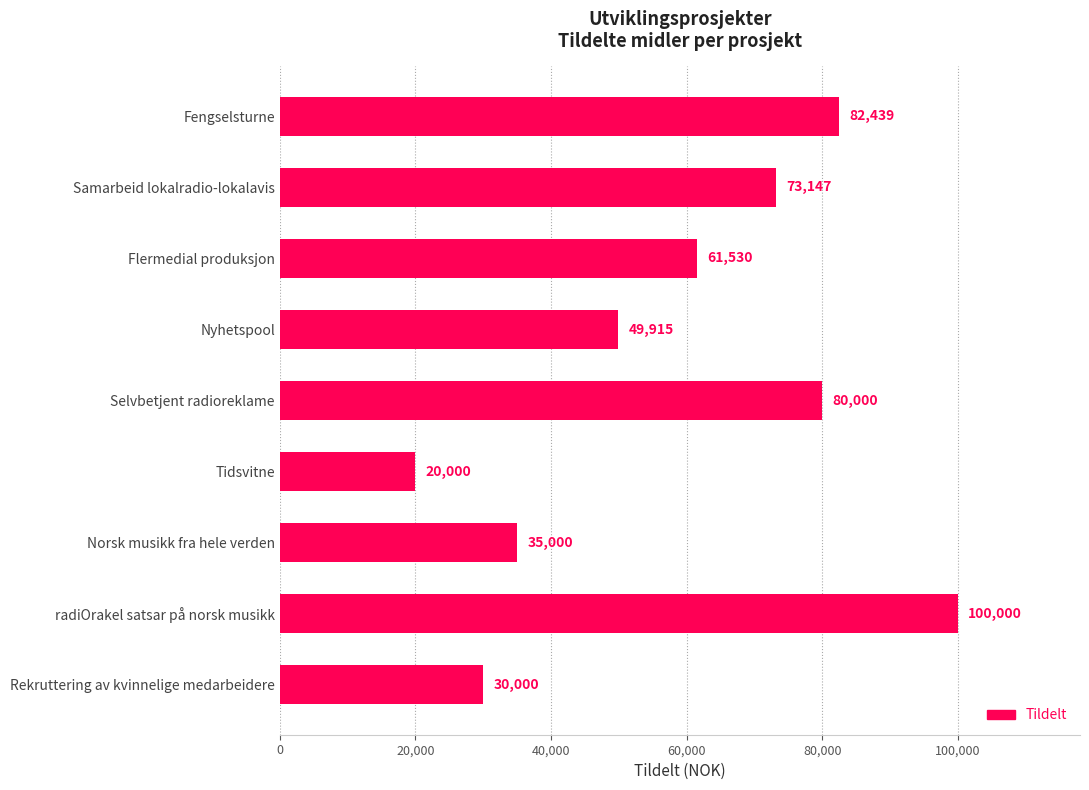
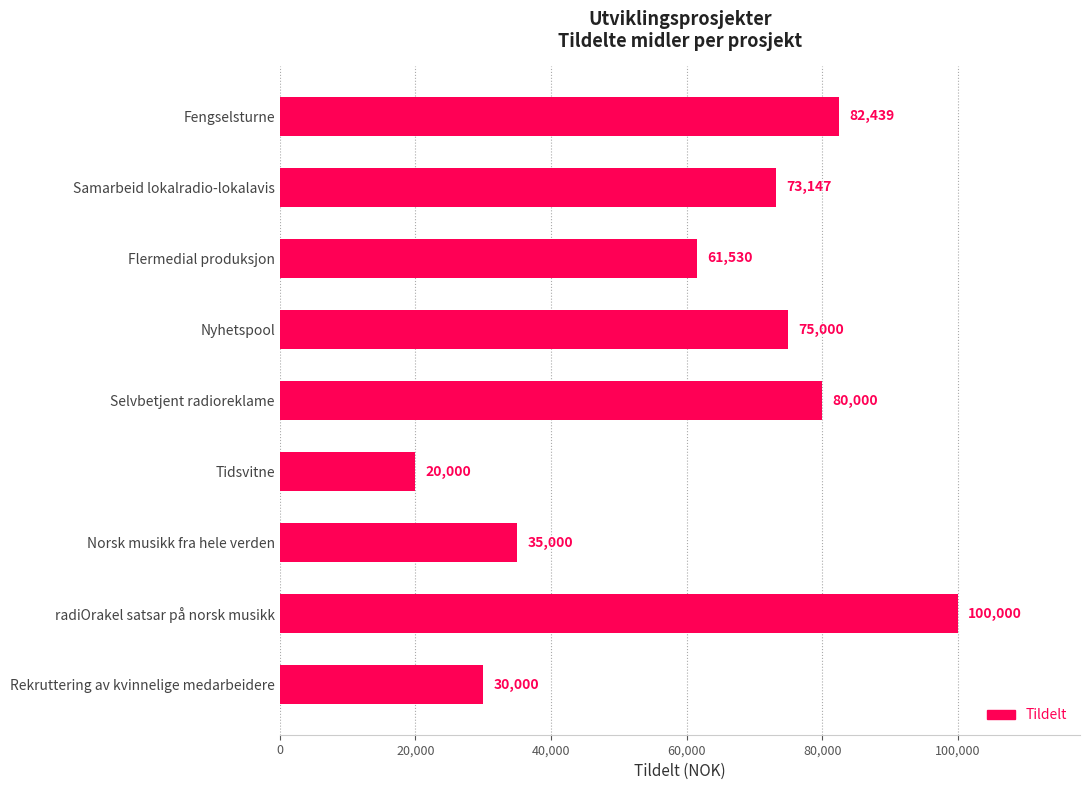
Nyhetspool: 49,915 -> 75,000
